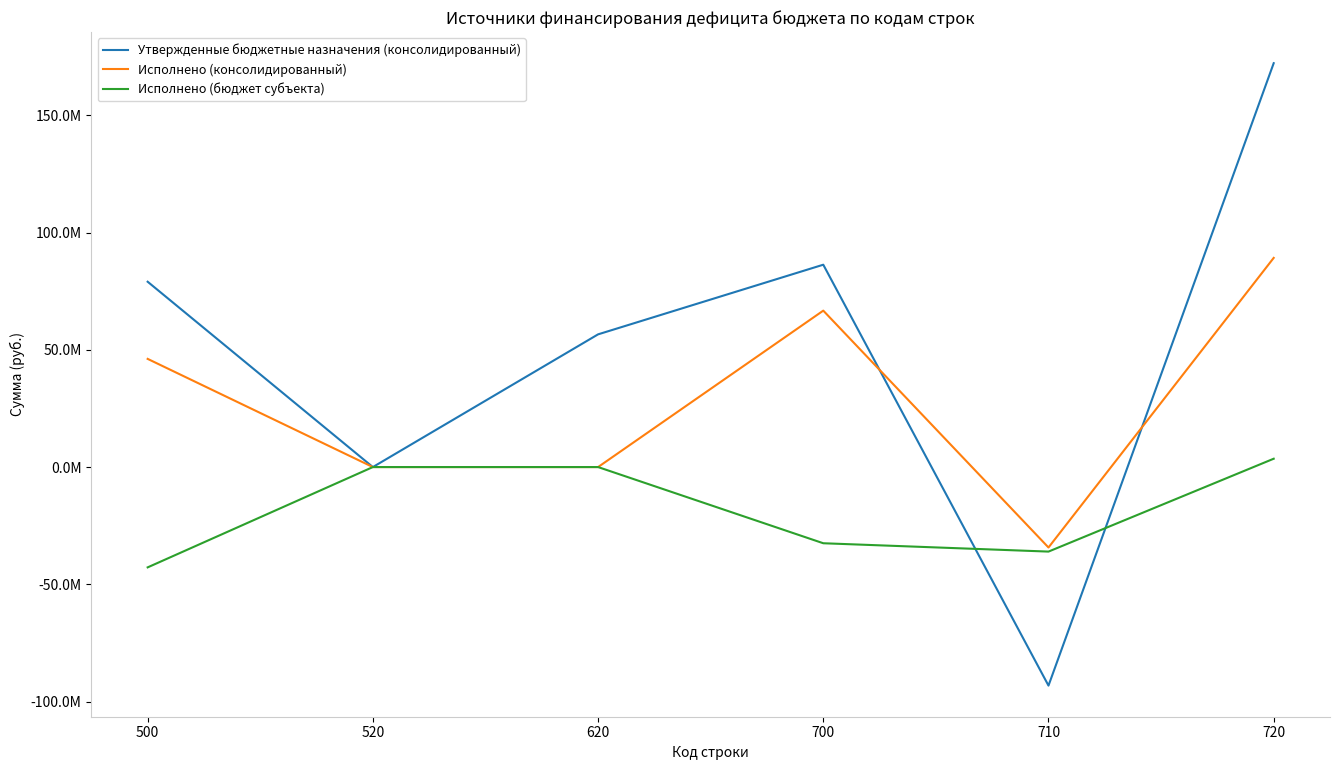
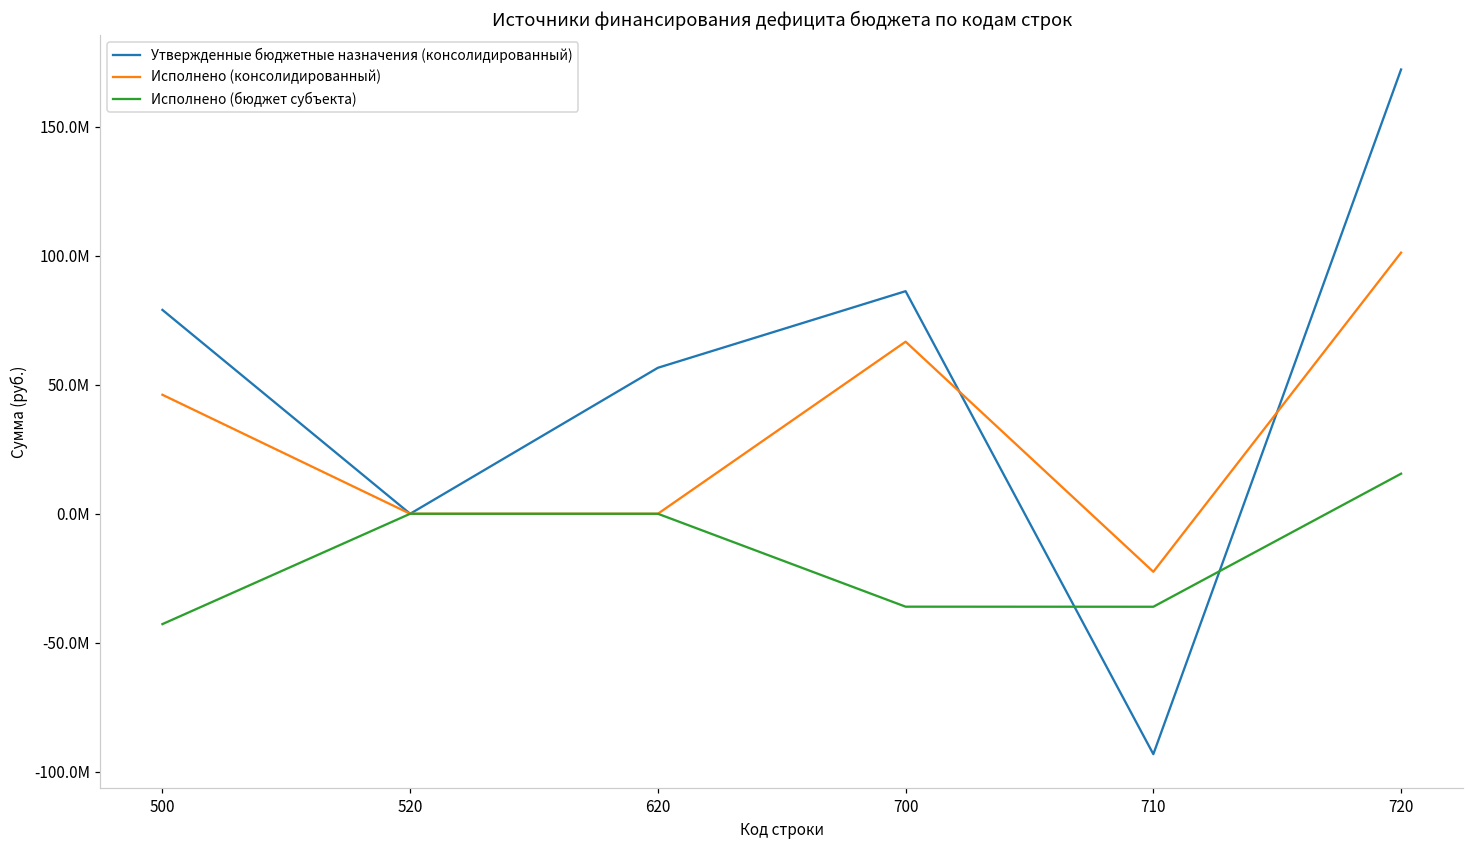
Исполнено (бюджет субъекта), 700: -32000000 -> -36000000
Исполнено (консолидированный), 710: -34000000 -> -22000000
Исполнено (консолидированный), 720: 89000000 -> 101000000
Исполнено (бюджет субъекта), 720: 4000000 -> 16000000
